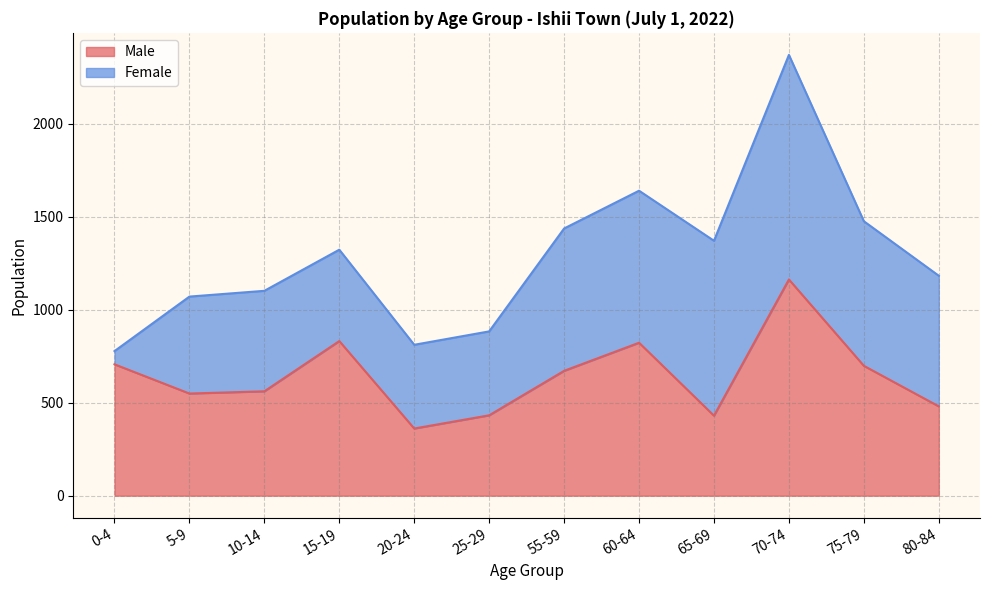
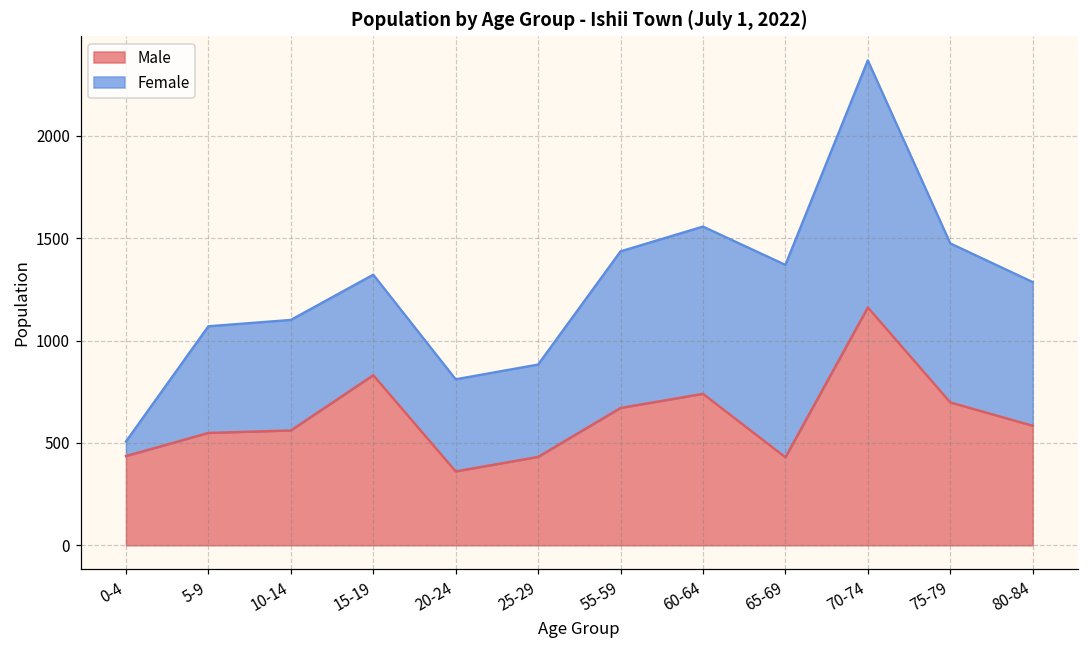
Male, 0-4: 710 -> 440
Male, 60-64: 820 -> 740
Male, 80-84: 480 -> 580
